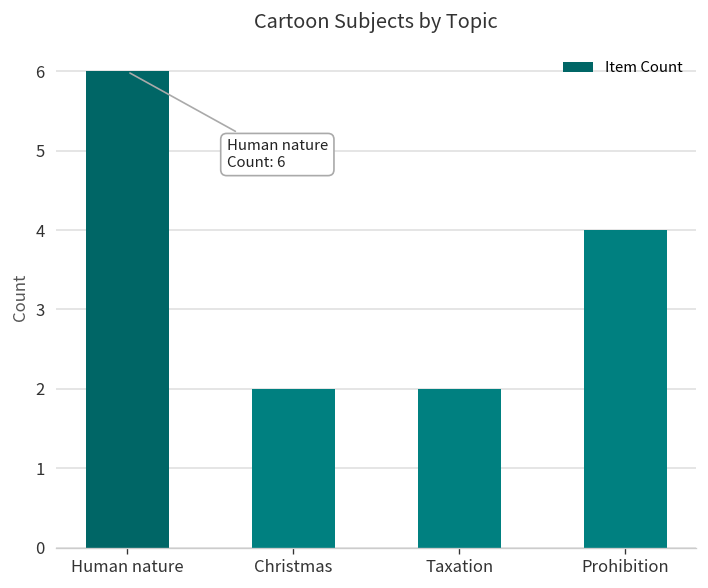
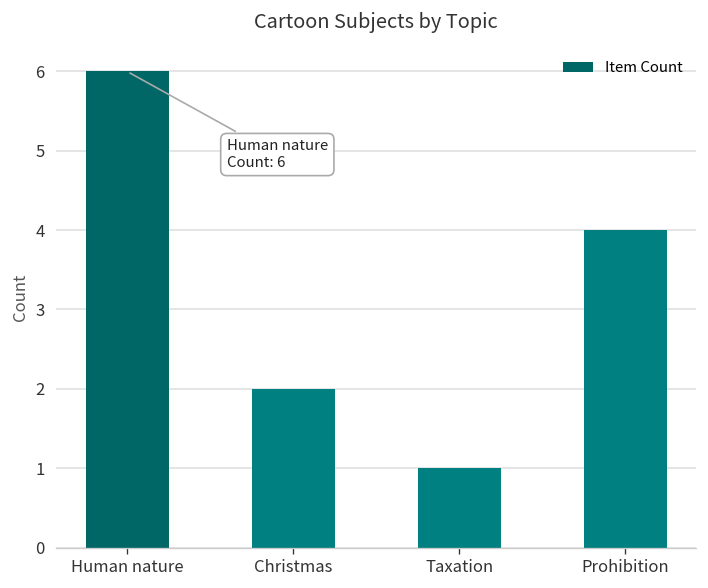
Taxation: 2 -> 1
